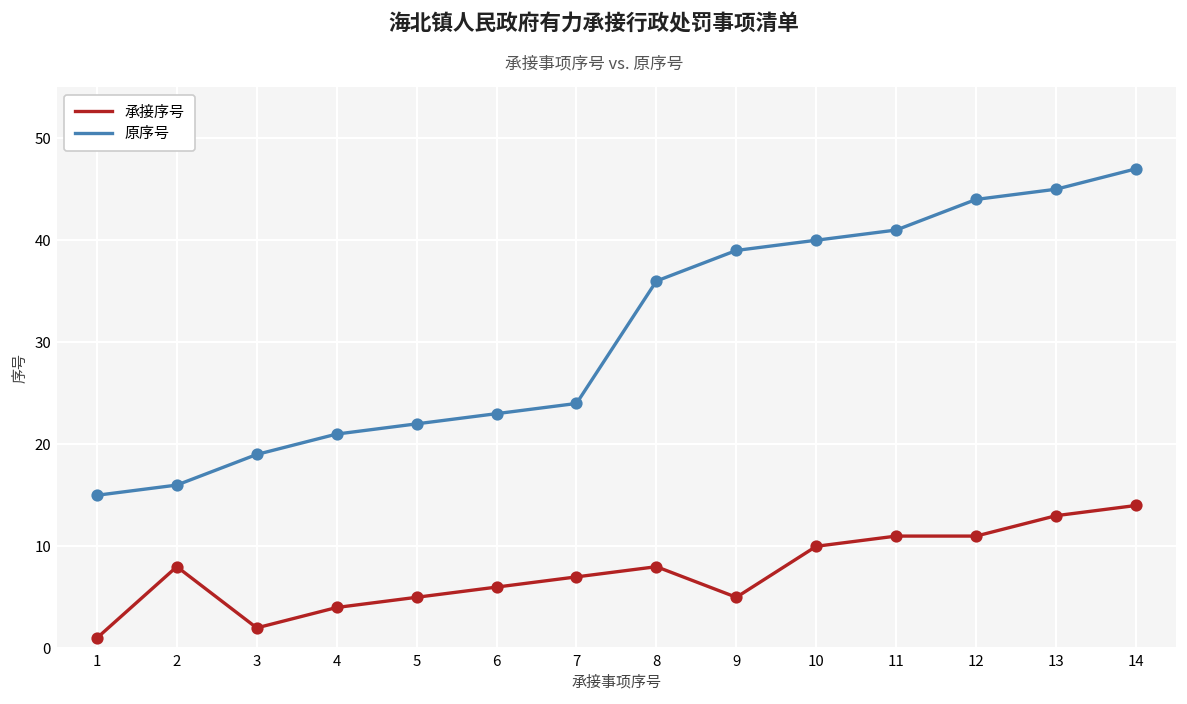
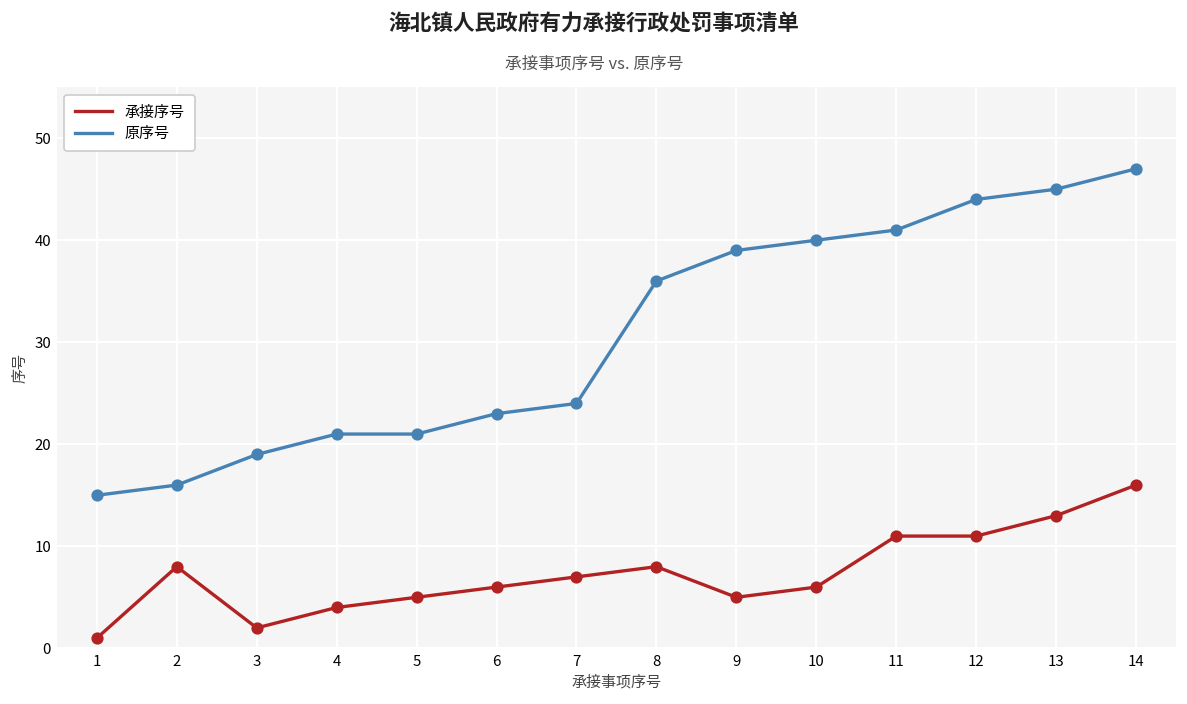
原序号, 5: 22 -> 21
承接序号, 10: 10 -> 6
承接序号, 14: 14 -> 16
